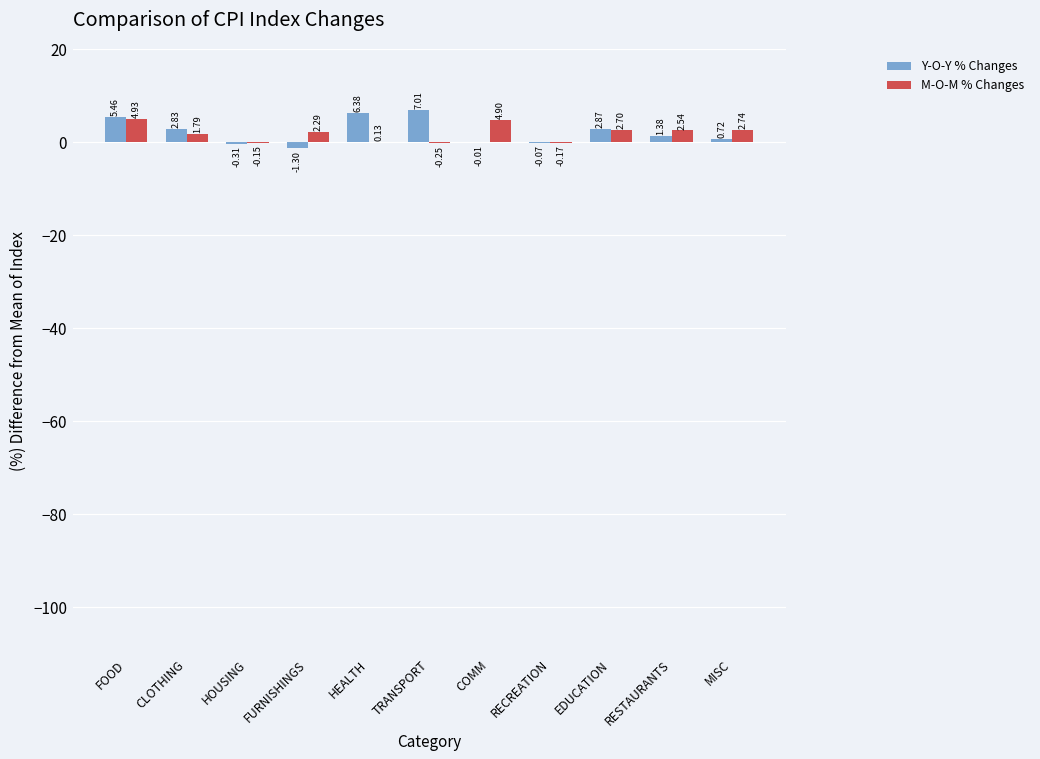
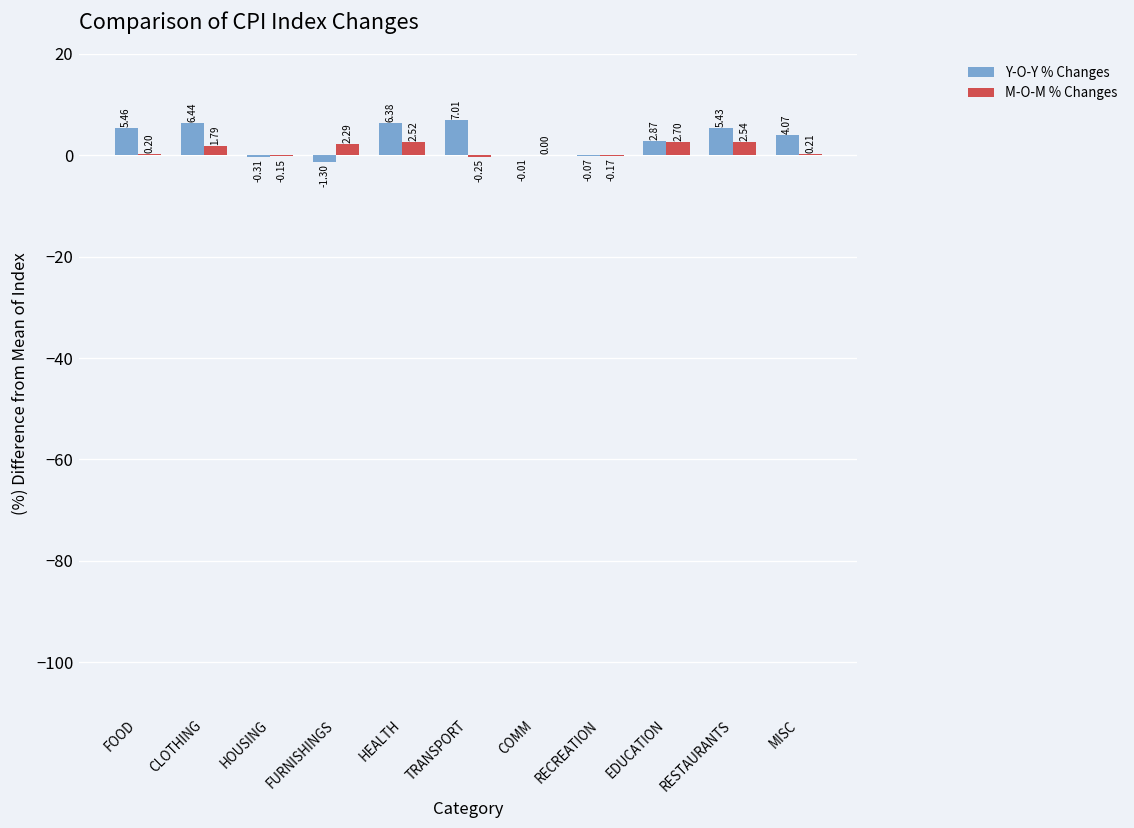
M-O-M % Changes, FOOD: 4.93 -> 0.20
Y-O-Y % Changes, CLOTHING: 2.83 -> 6.44
M-O-M % Changes, HEALTH: 0.13 -> 2.52
M-O-M % Changes, COMM: 4.90 -> 0.00
Y-O-Y % Changes, RESTAURANTS: 1.38 -> 5.43
Y-O-Y % Changes, MISC: 0.72 -> 4.07
M-O-M % Changes, MISC: 2.74 -> 0.21
